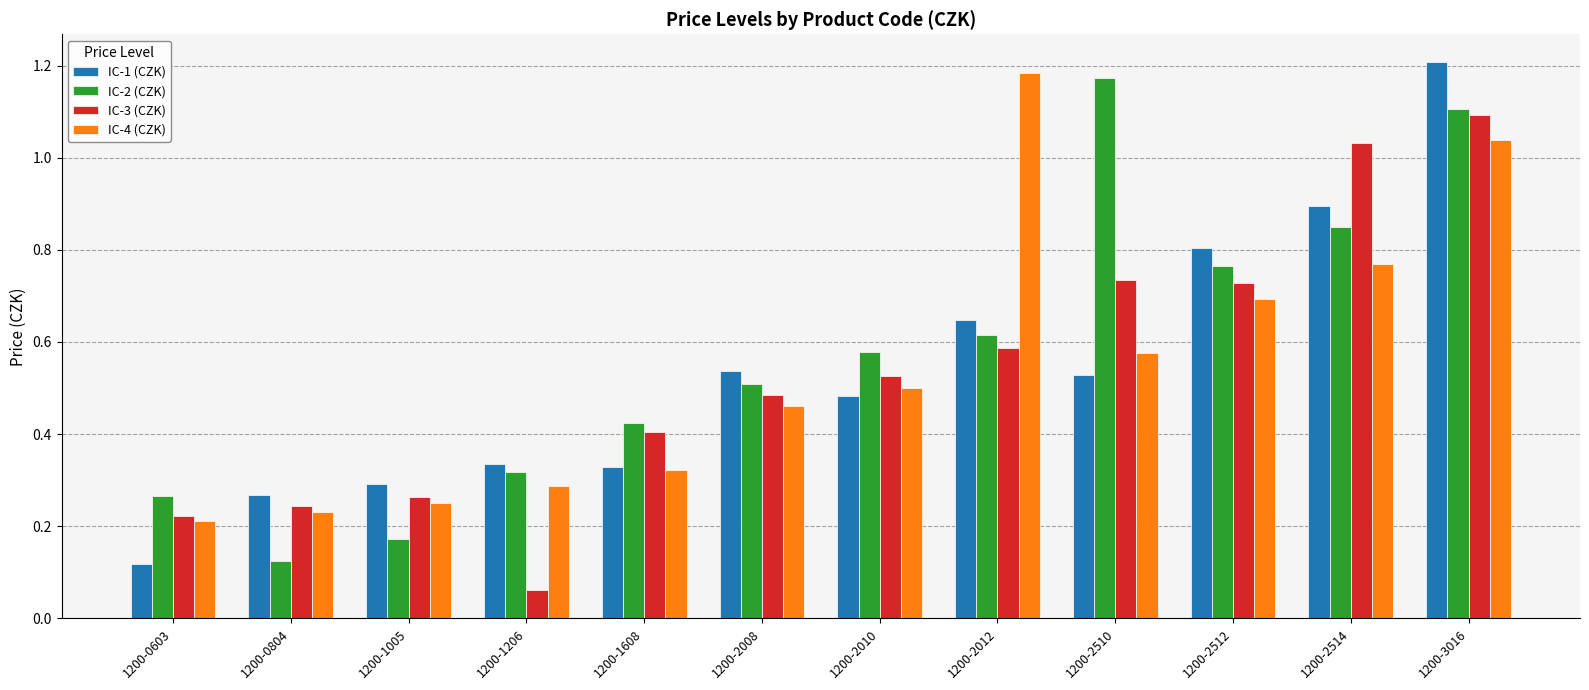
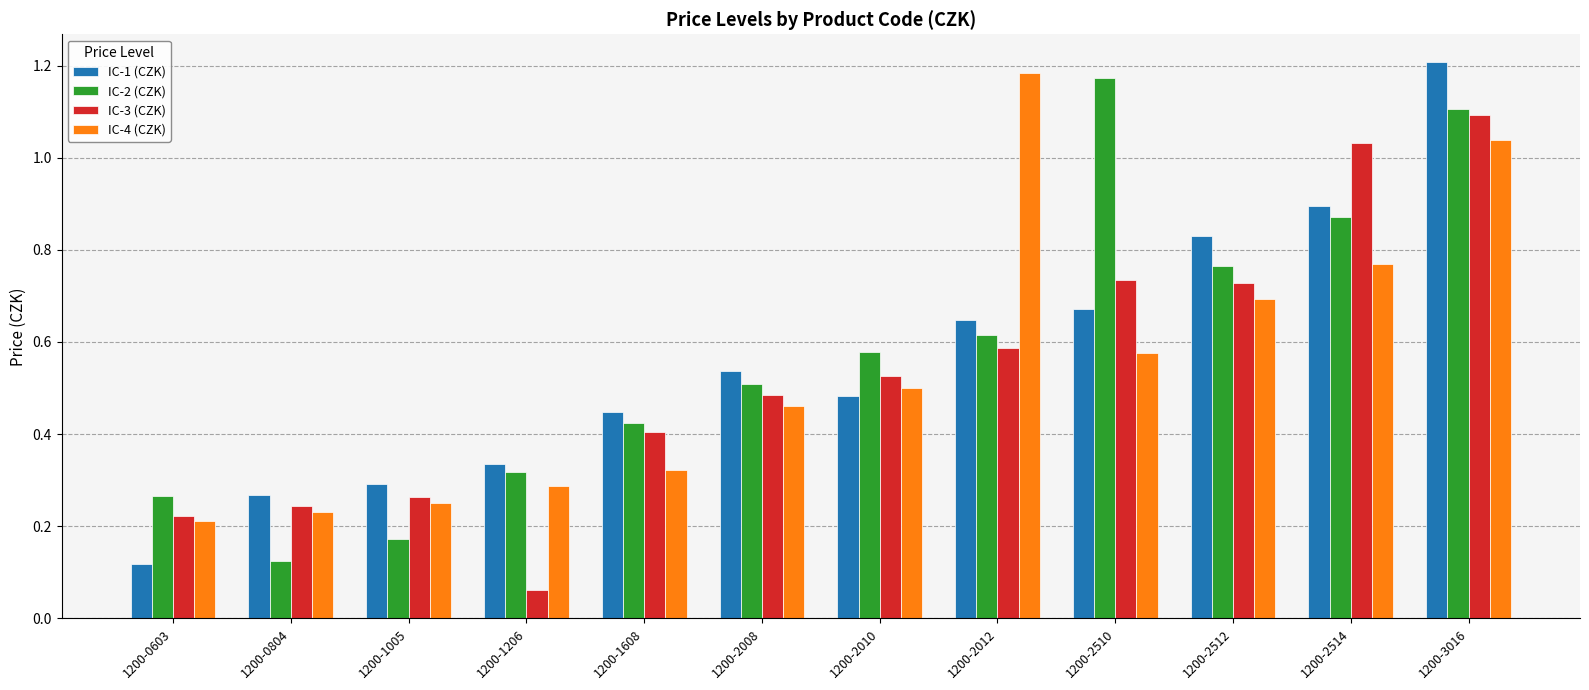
IC-1 (CZK), 1200-1608: 0.33 -> 0.45
IC-1 (CZK), 1200-2510: 0.53 -> 0.67
IC-1 (CZK), 1200-2512: 0.81 -> 0.83
IC-2 (CZK), 1200-2514: 0.85 -> 0.87
